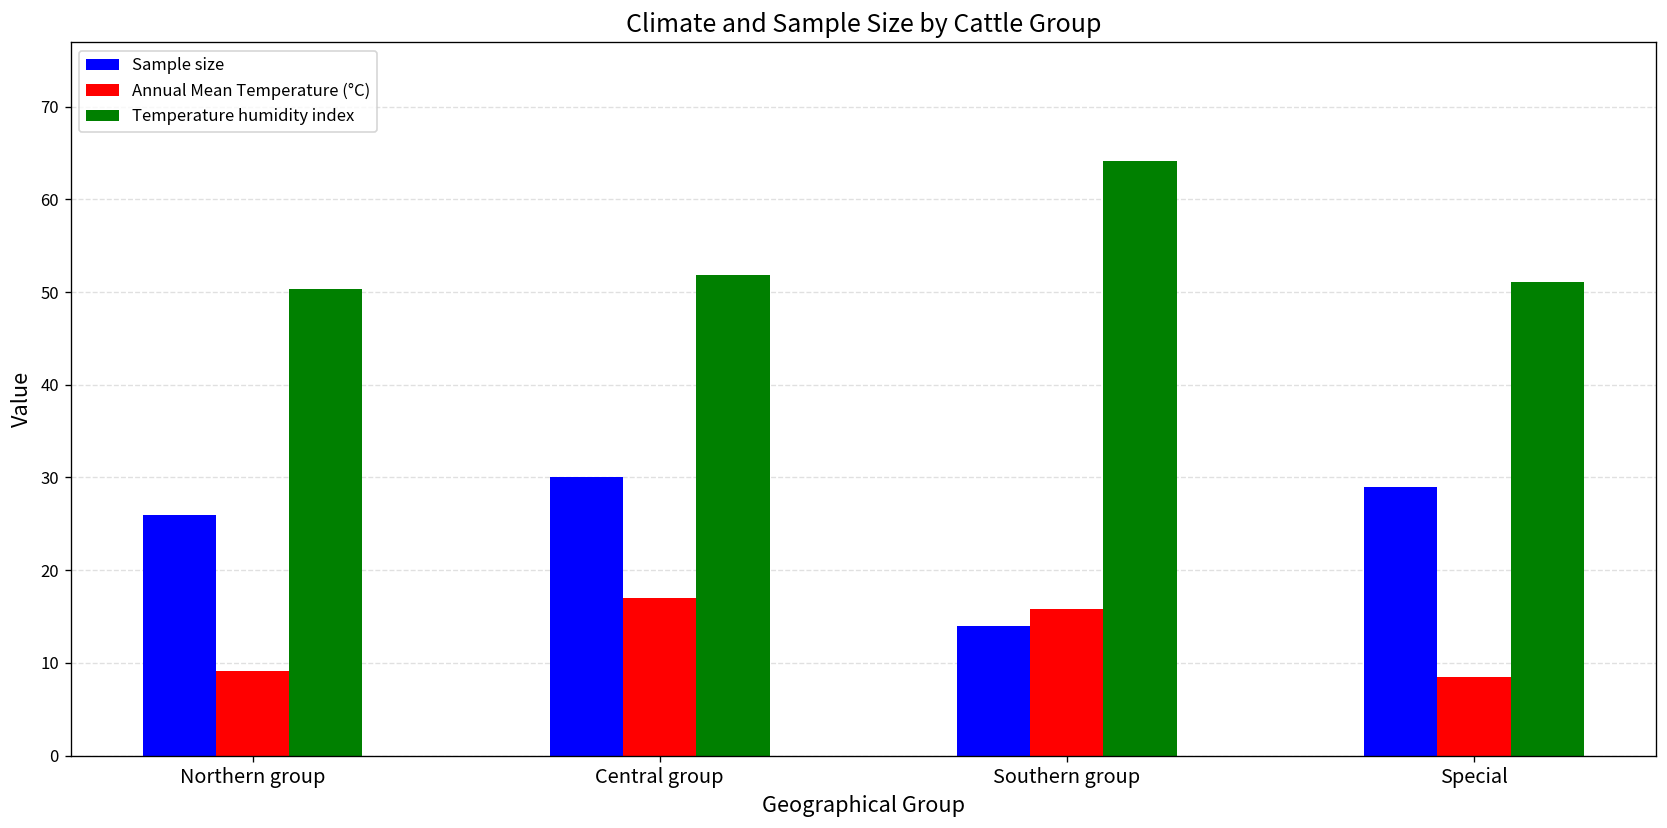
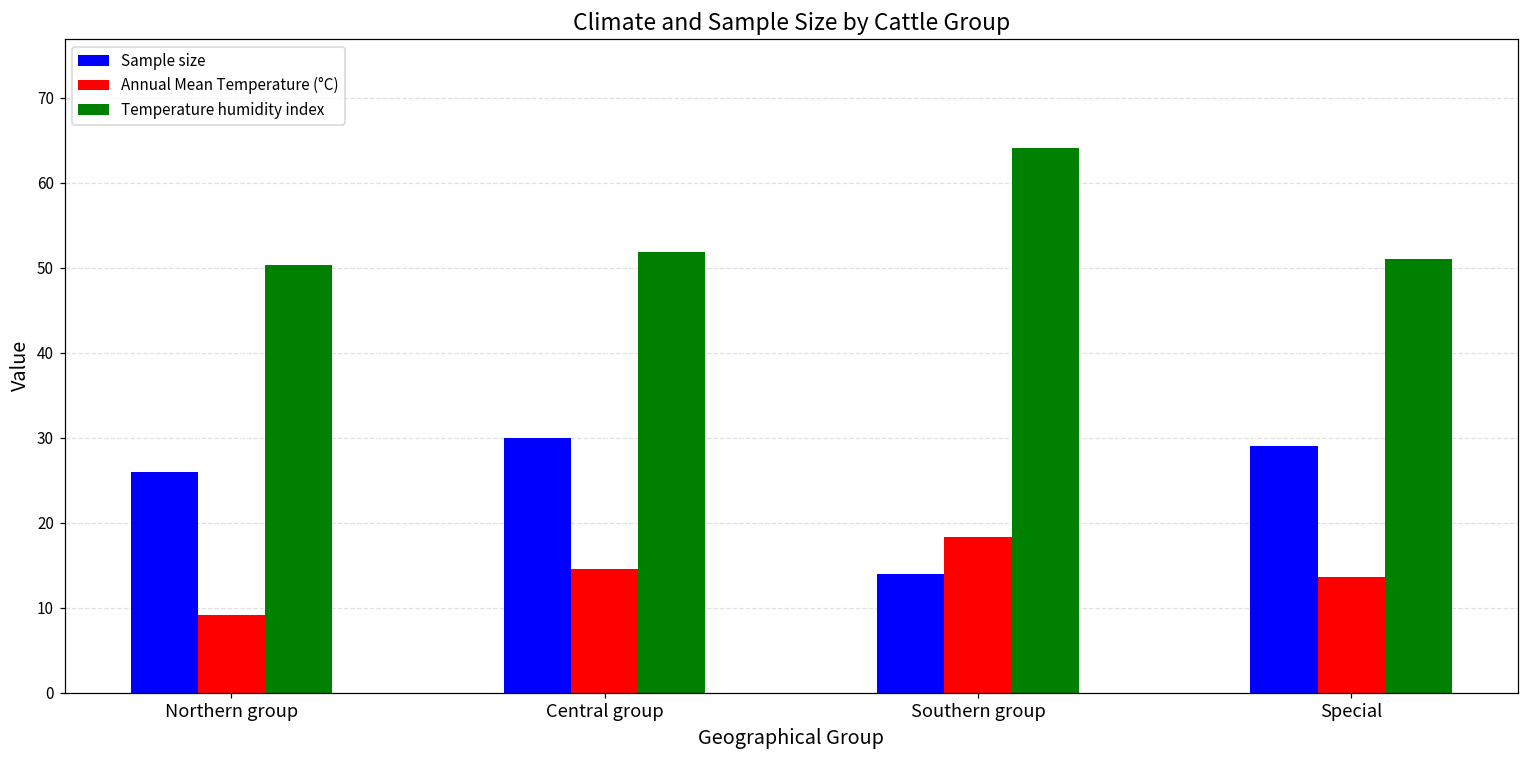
Annual Mean Temperature (°C), Central group: 17 -> 15
Annual Mean Temperature (°C), Southern group: 16 -> 18
Annual Mean Temperature (°C), Special: 9 -> 14
